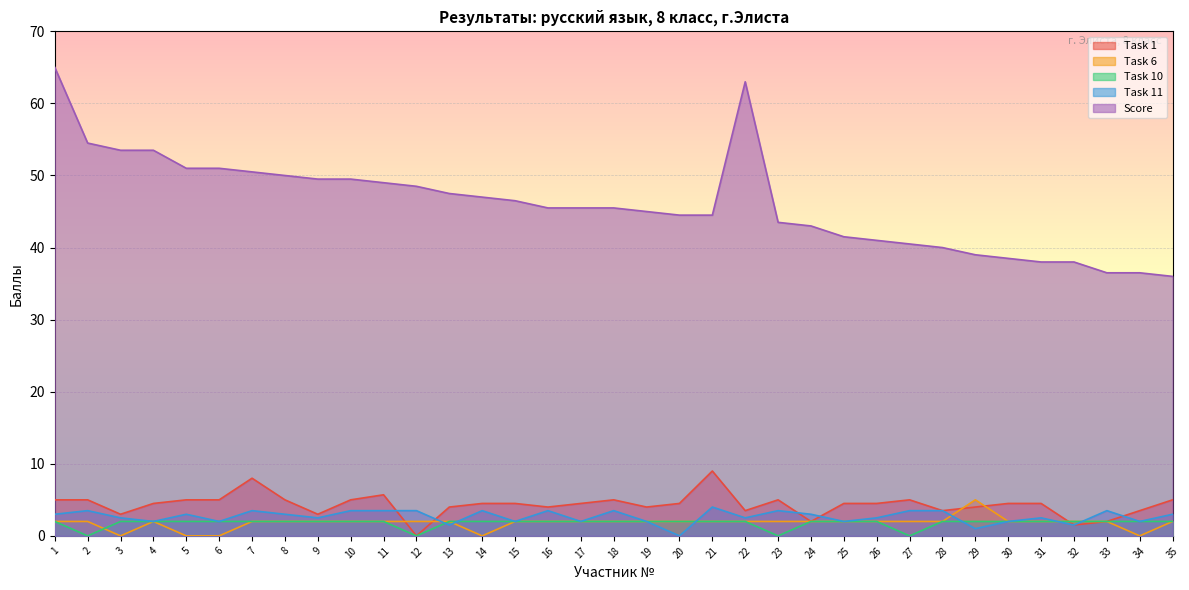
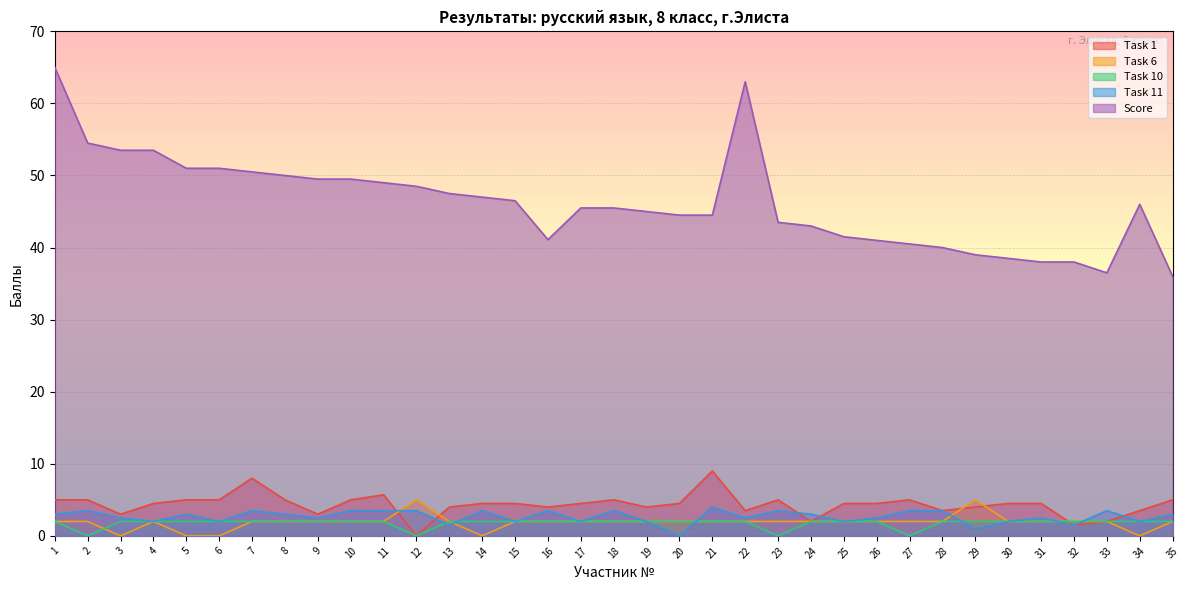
Task 6, 12: 2 -> 5
Score, 16: 46 -> 41
Score, 34: 37 -> 46
